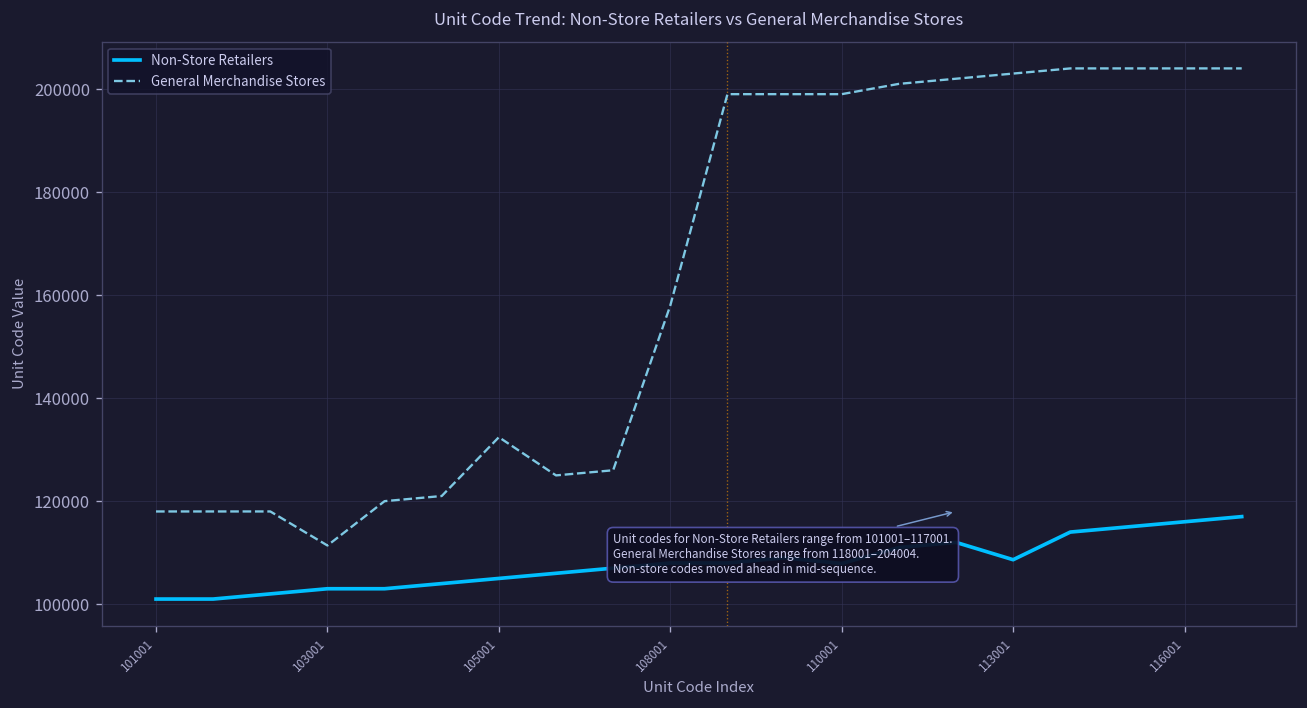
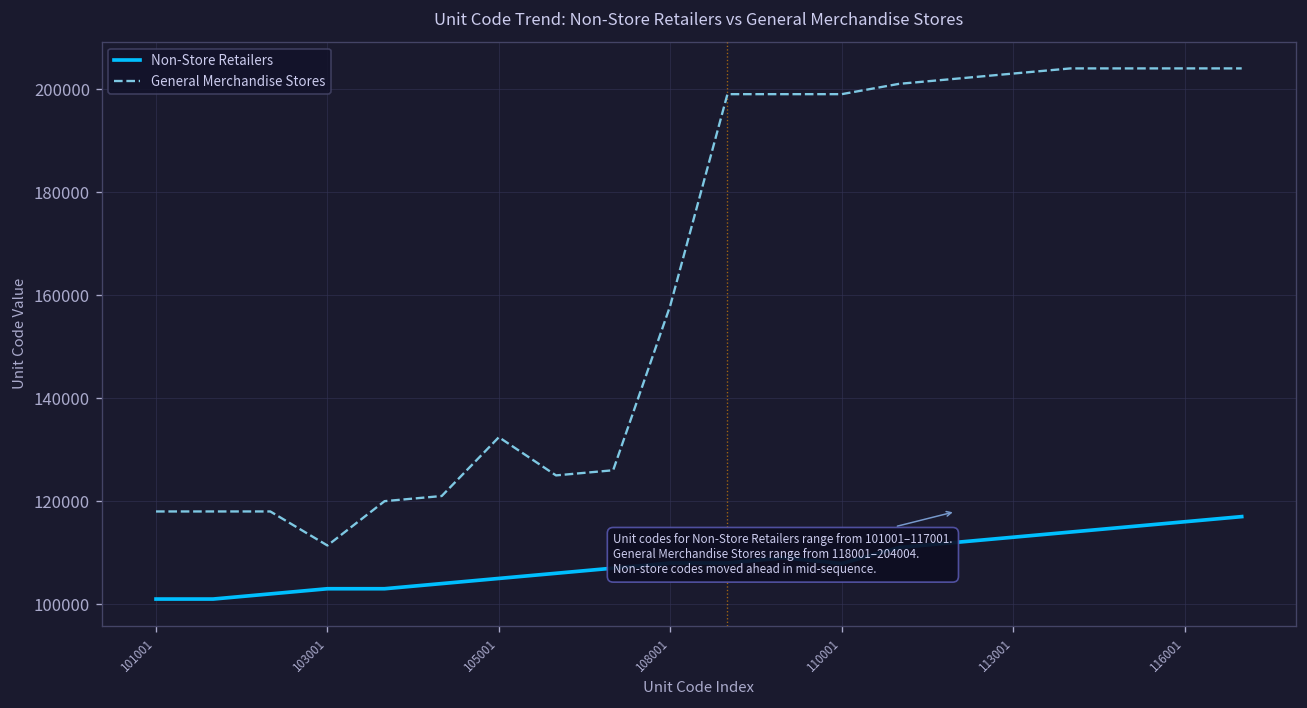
Non-Store Retailers, 113001: 109000 -> 113000
